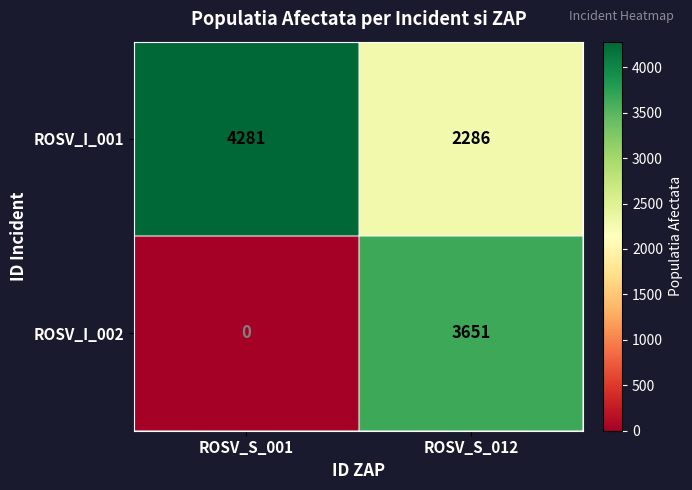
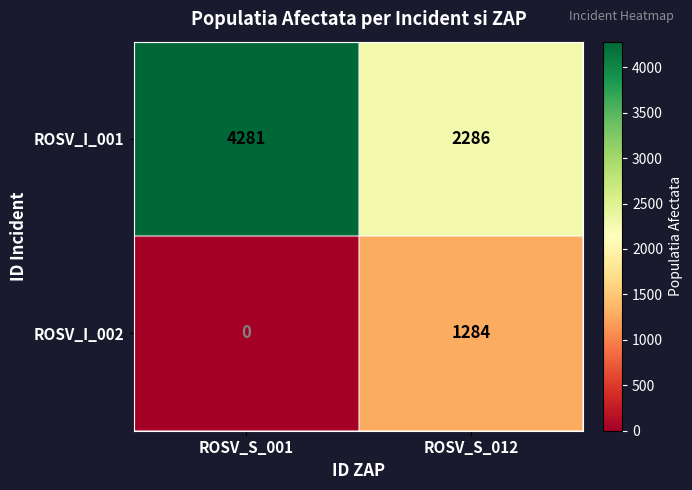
ROSV_I_002, ROSV_S_012: 3651 -> 1284
